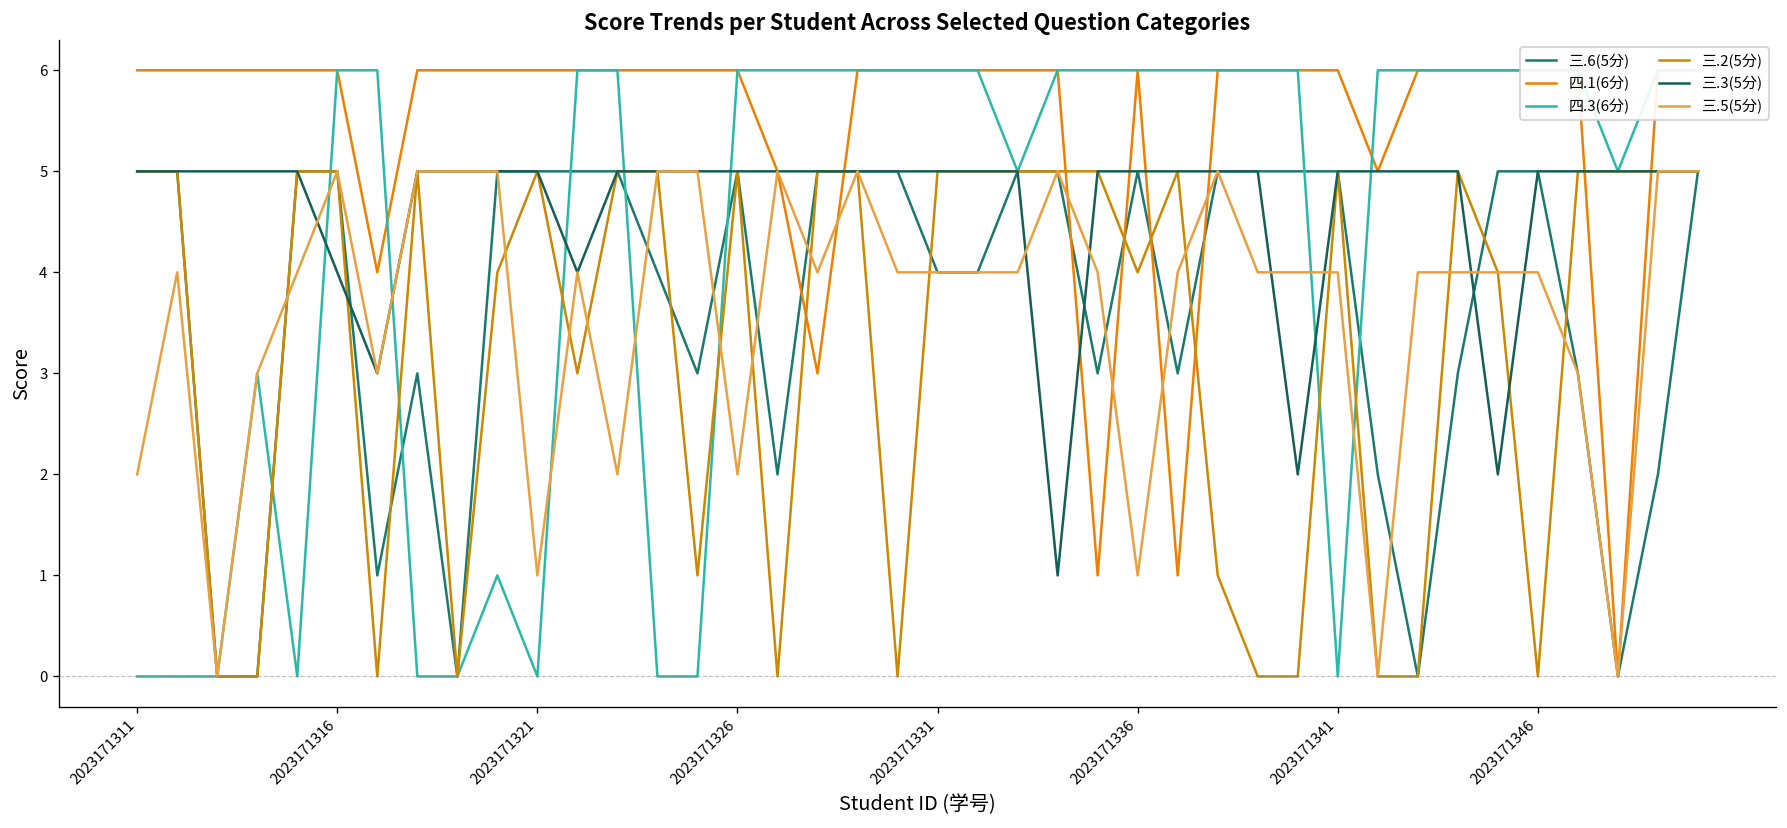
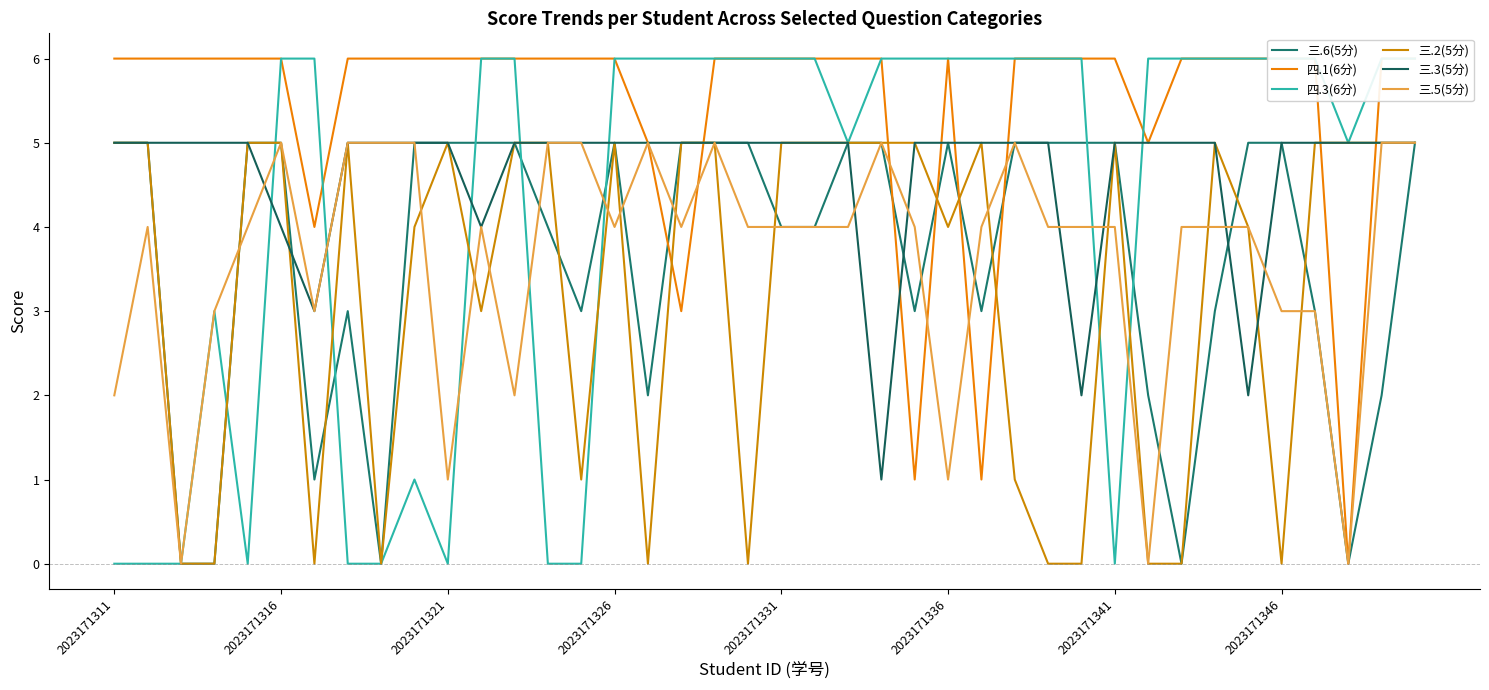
三.5(5分), 2023171326: 2 -> 4
三.5(5分), 2023171346: 4 -> 3
